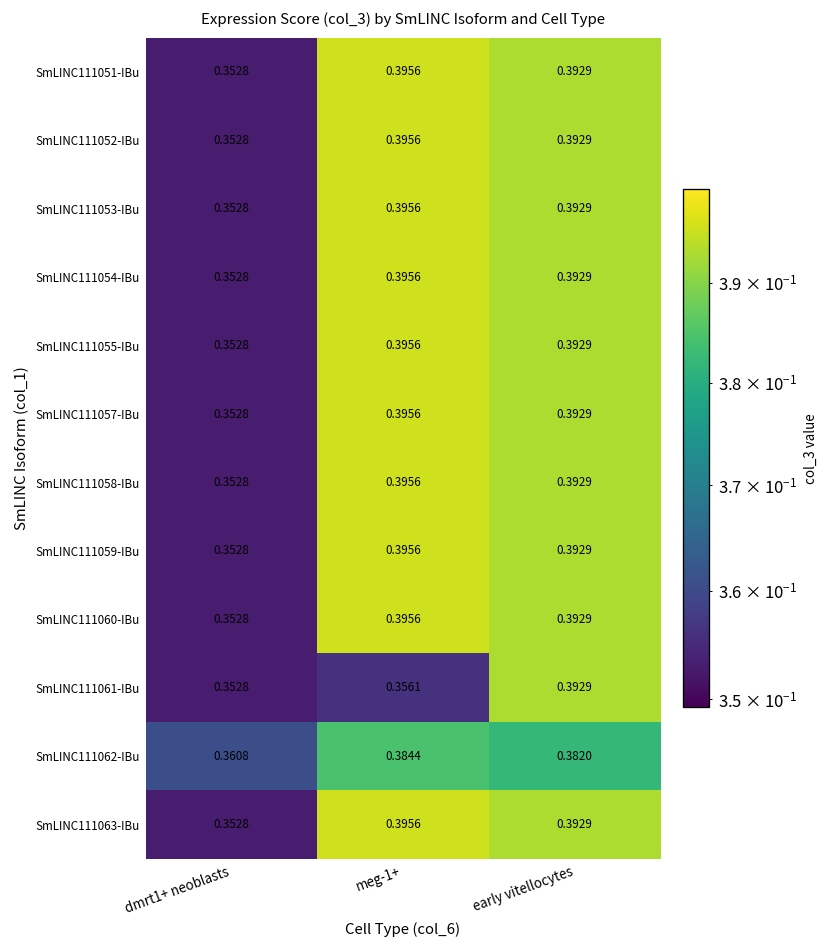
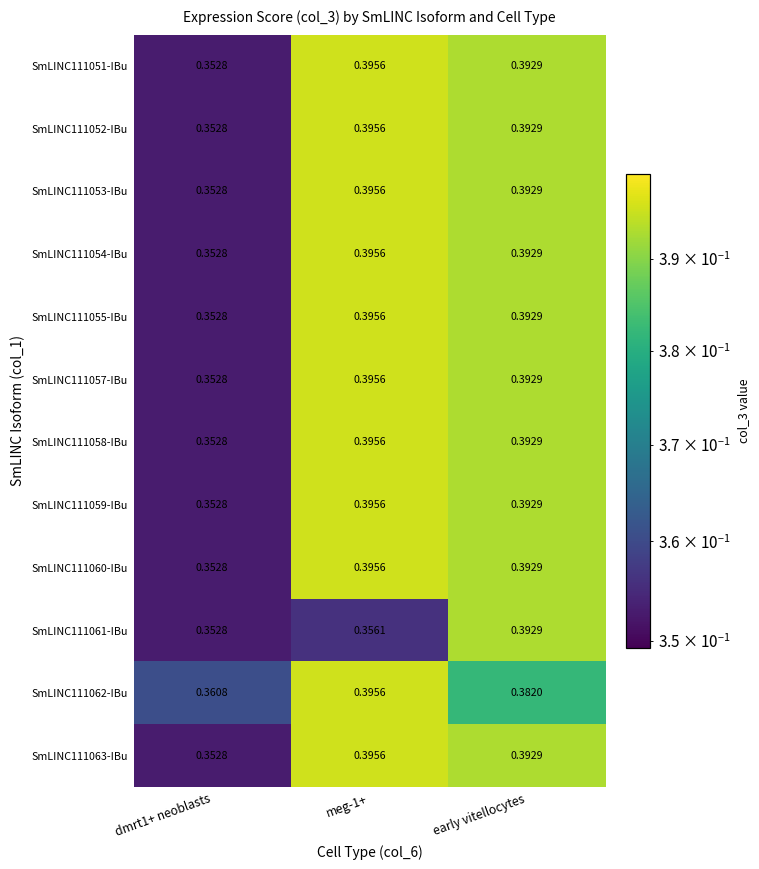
SmLINC111062-IBu, meg-1+: 0.3844 -> 0.3956
